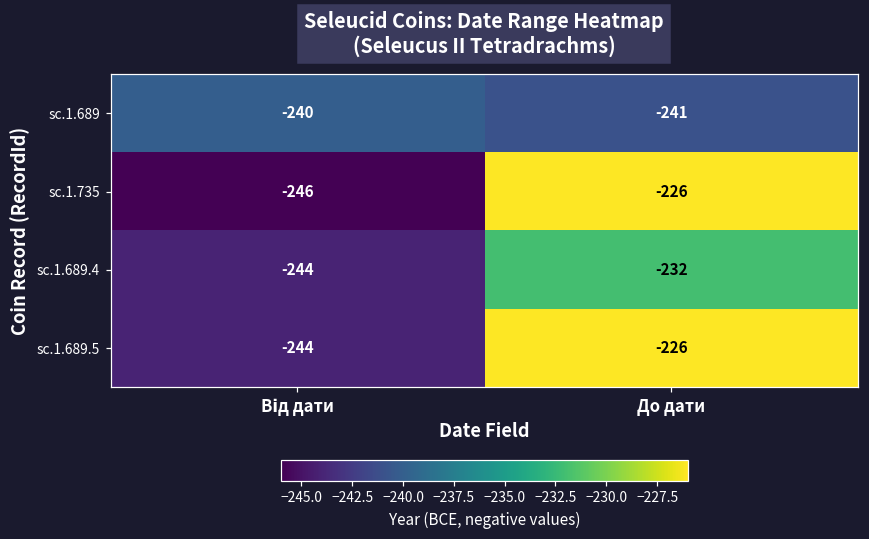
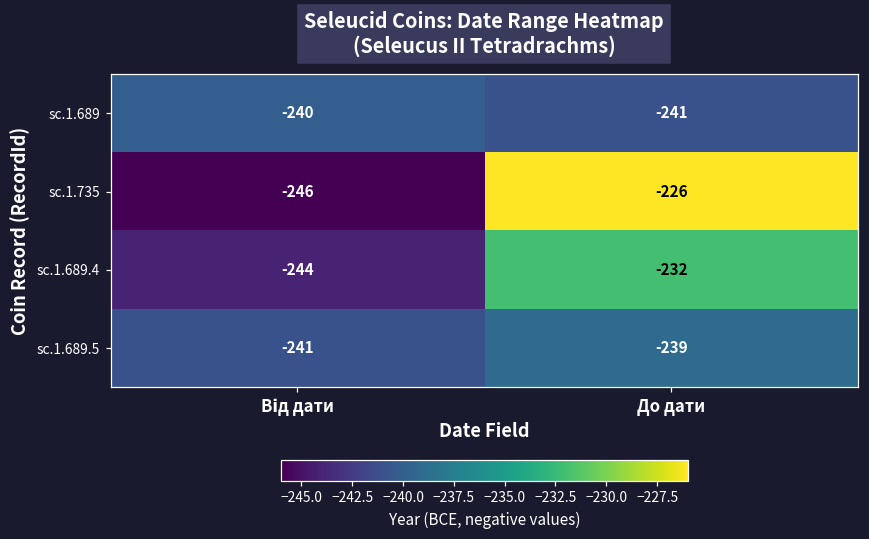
sc.1.689.5, Від дати: -244 -> -241
sc.1.689.5, До дати: -226 -> -239
